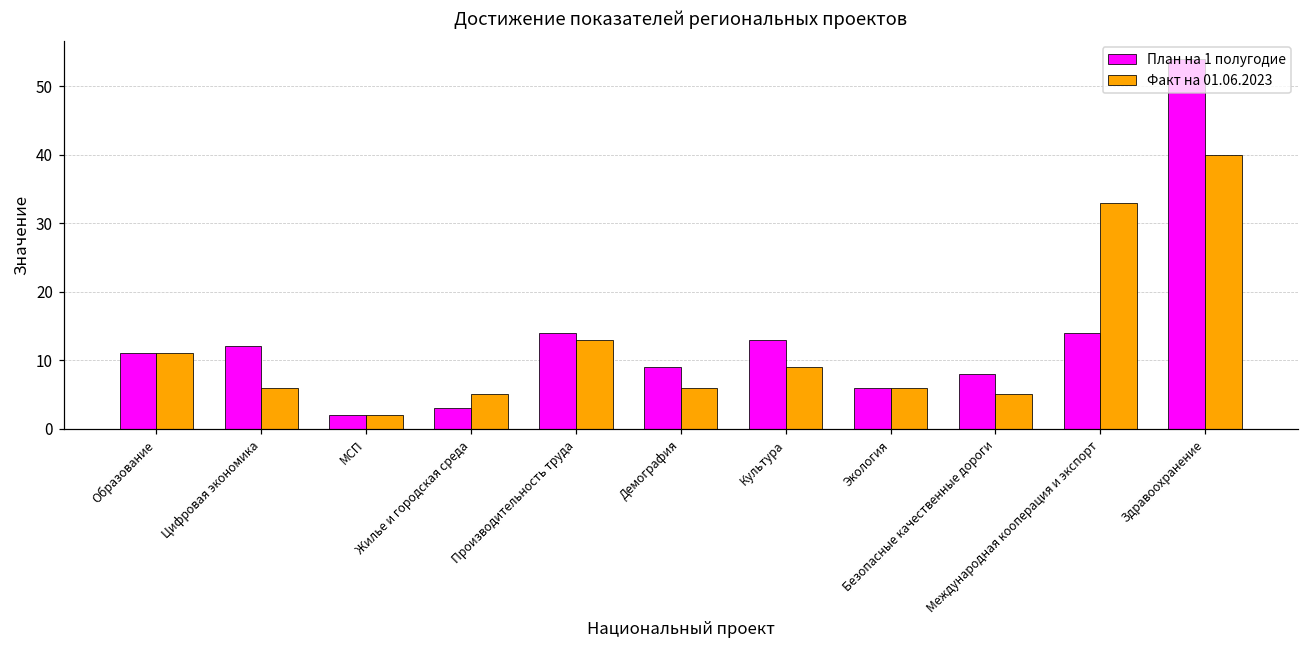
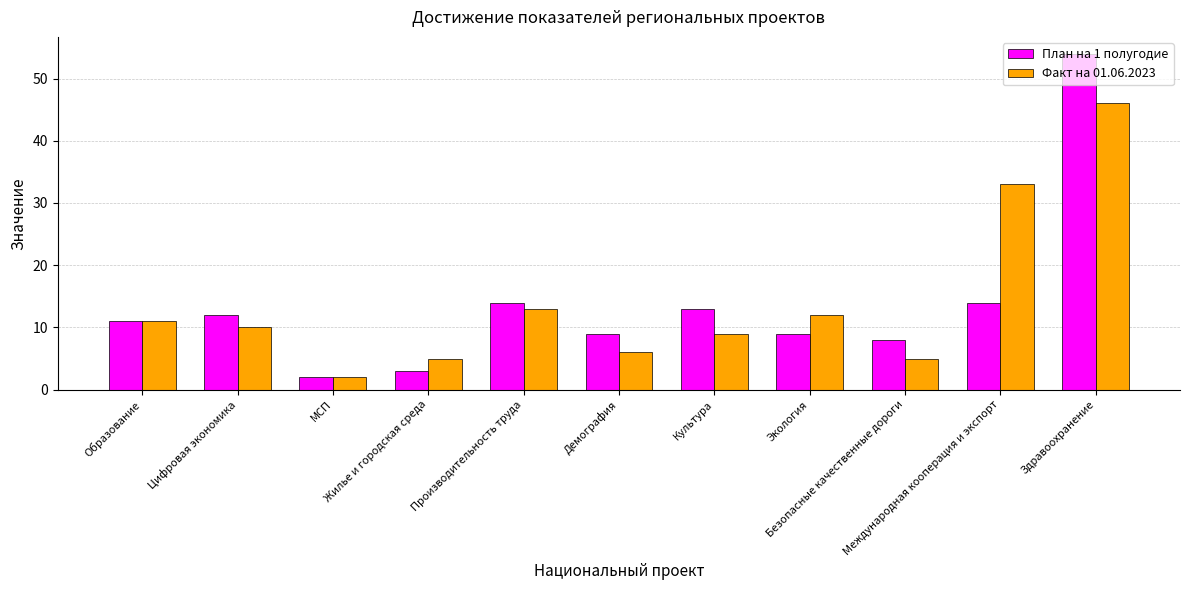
Факт на 01.06.2023, Цифровая экономика: 6 -> 10
План на 1 полугодие, Экология: 6 -> 9
Факт на 01.06.2023, Экология: 6 -> 12
Факт на 01.06.2023, Здравоохранение: 40 -> 46
